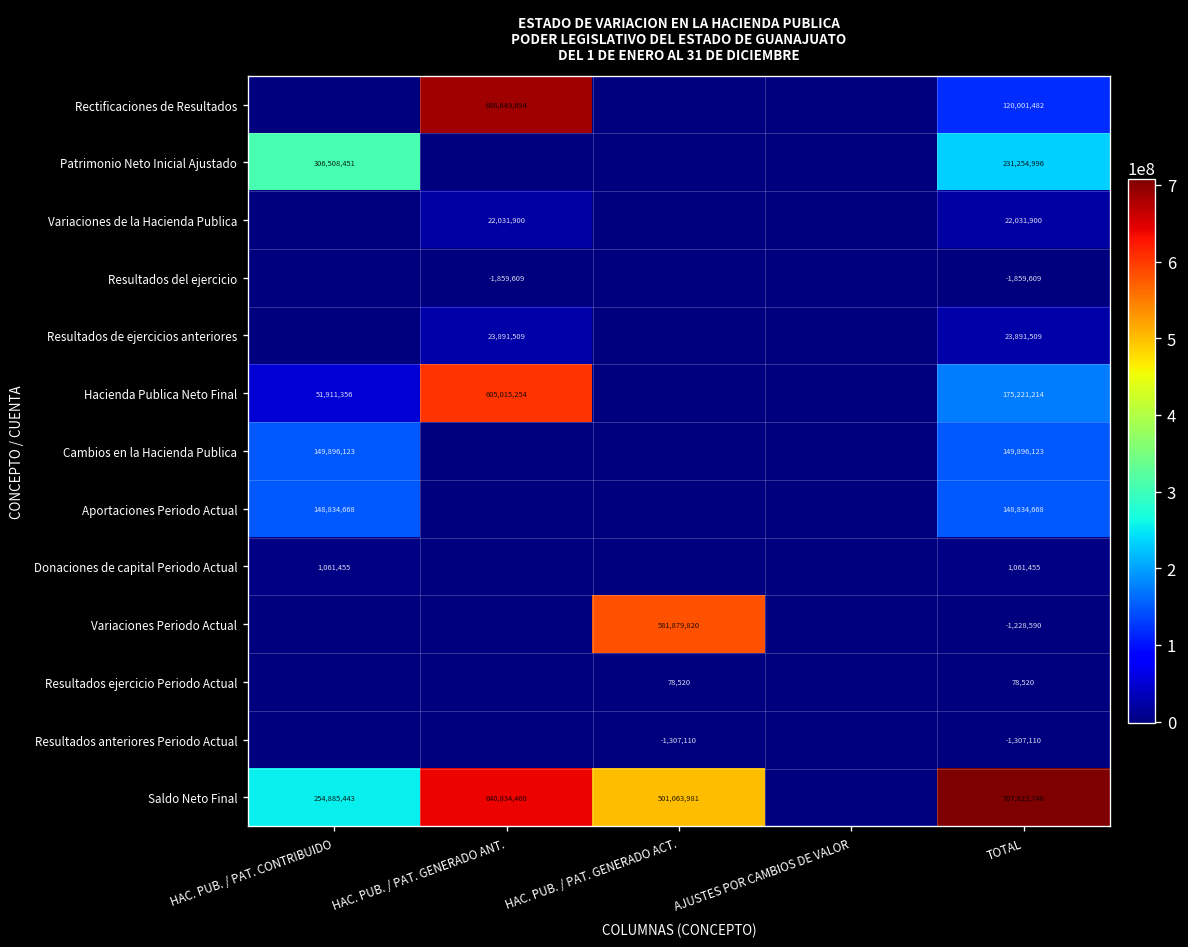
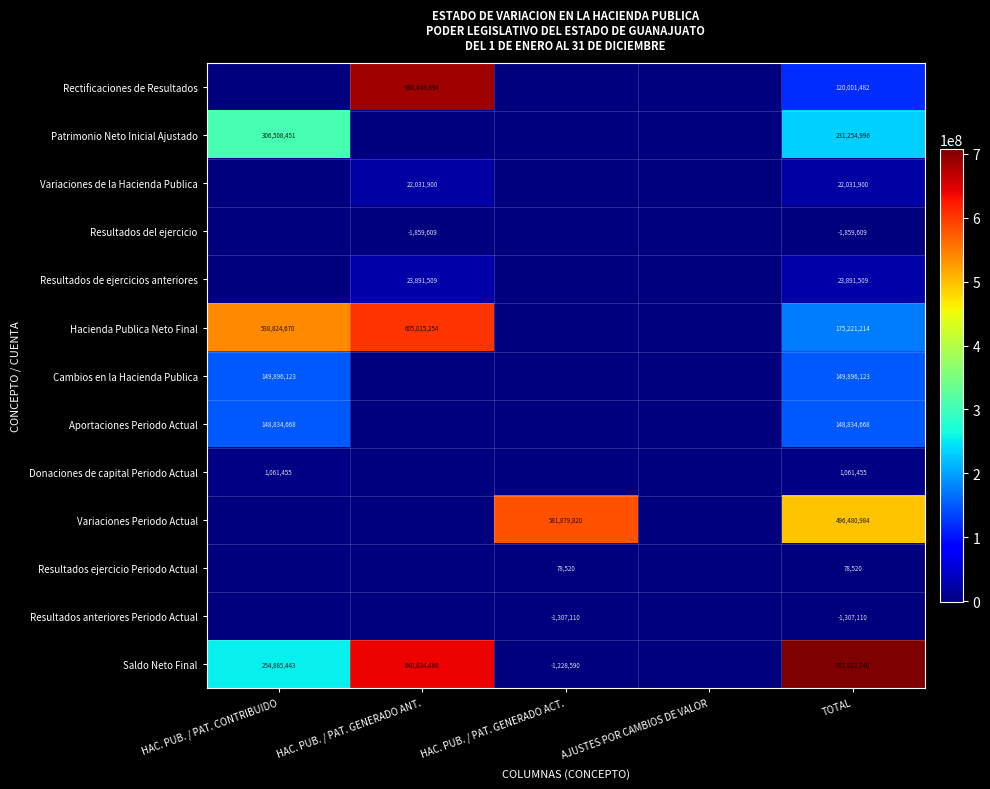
Hacienda Publica Neto Final, HAC. PUB. / PAT. CONTRIBUIDO: 51,911,356 -> 538,824,670
Variaciones Periodo Actual, TOTAL: -1,228,590 -> 496,480,984
Saldo Neto Final, HAC. PUB. / PAT. GENERADO ACT.: 501,063,981 -> -1,228,590
